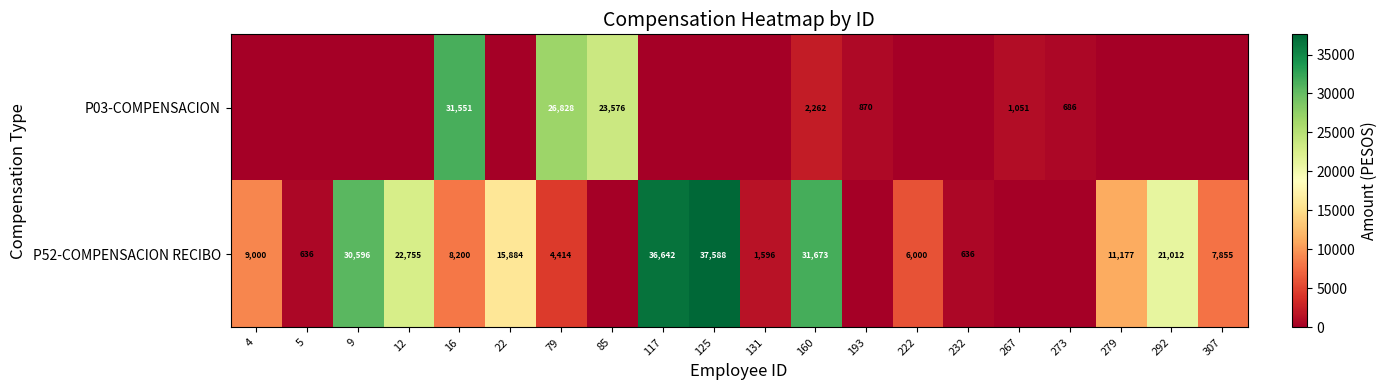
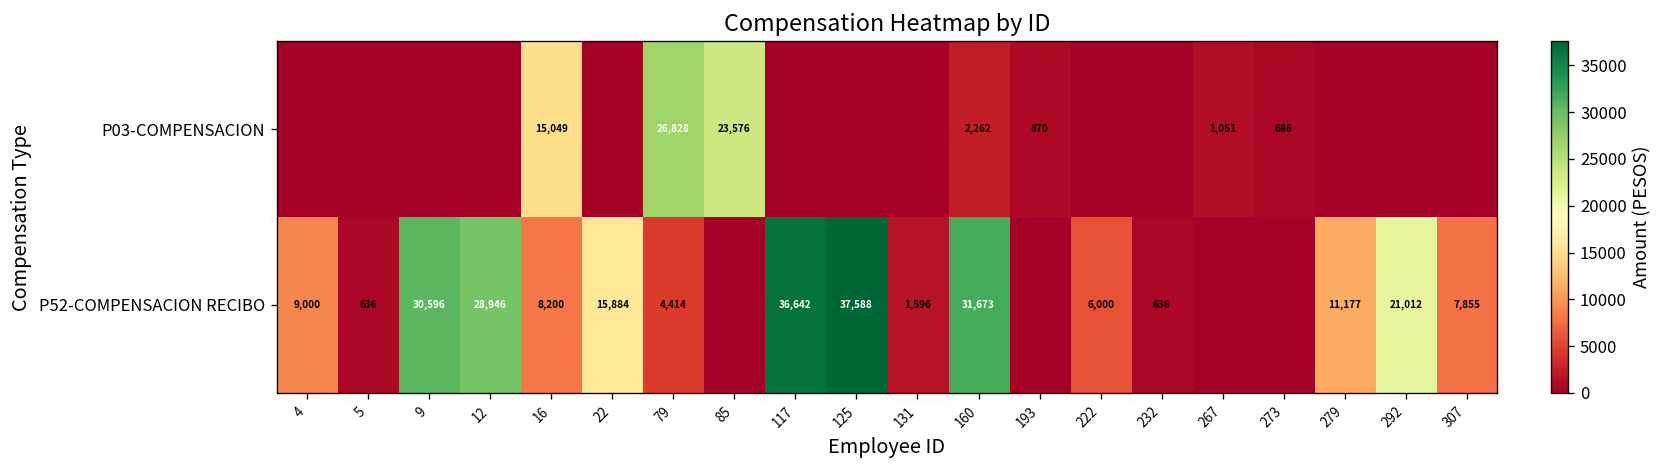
P03-COMPENSACION, 16: 31,551 -> 15,049
P52-COMPENSACION RECIBO, 12: 22,755 -> 28,946
